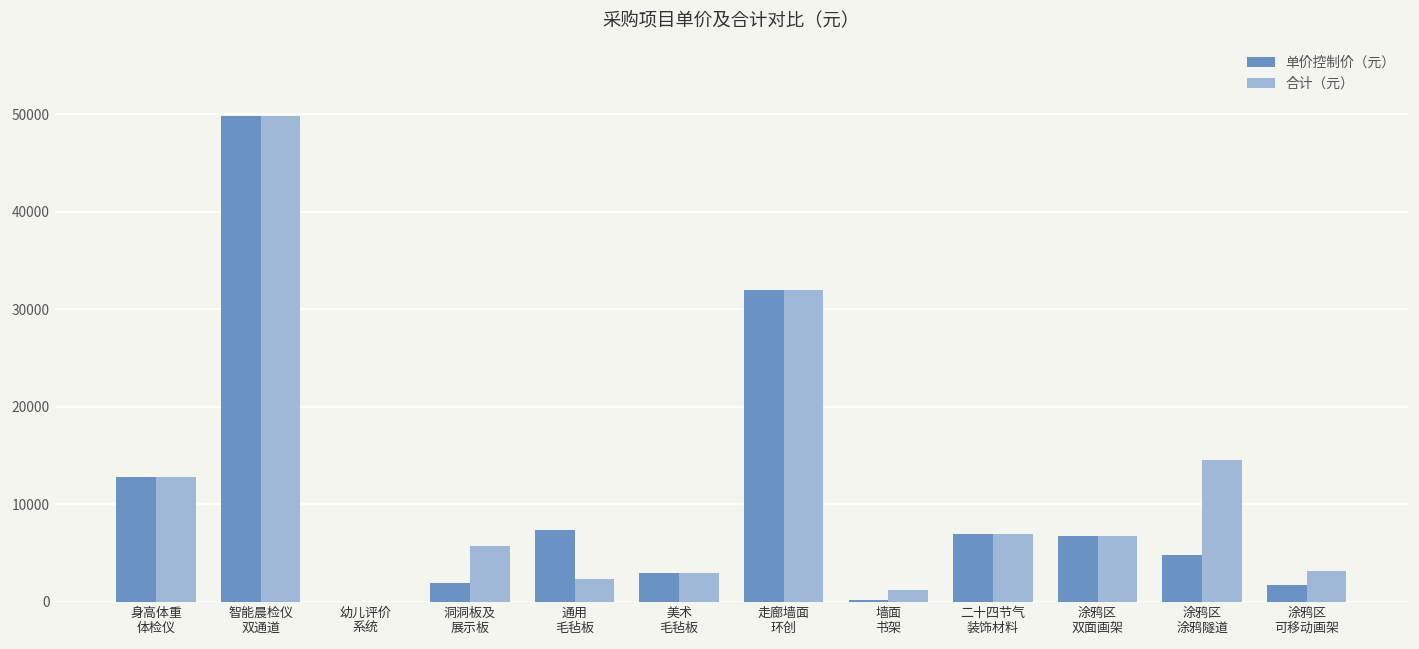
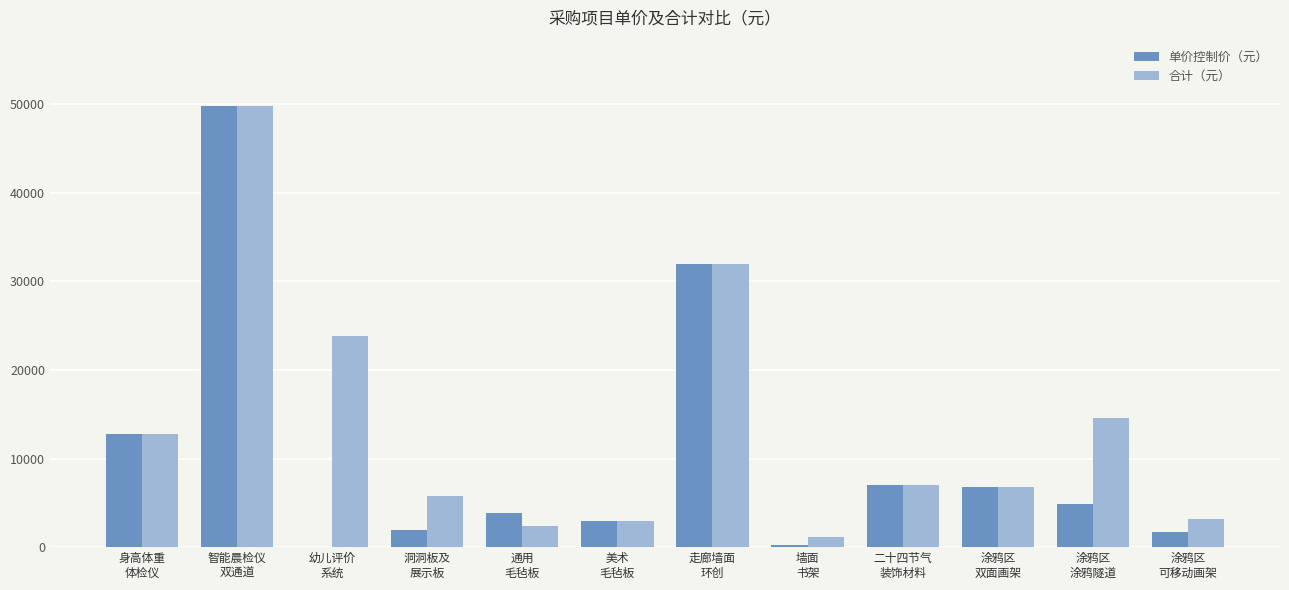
合计（元）, 幼儿评价 系统: 0 -> 24000
单价控制价（元）, 通用 毛毡板: 7000 -> 4000
